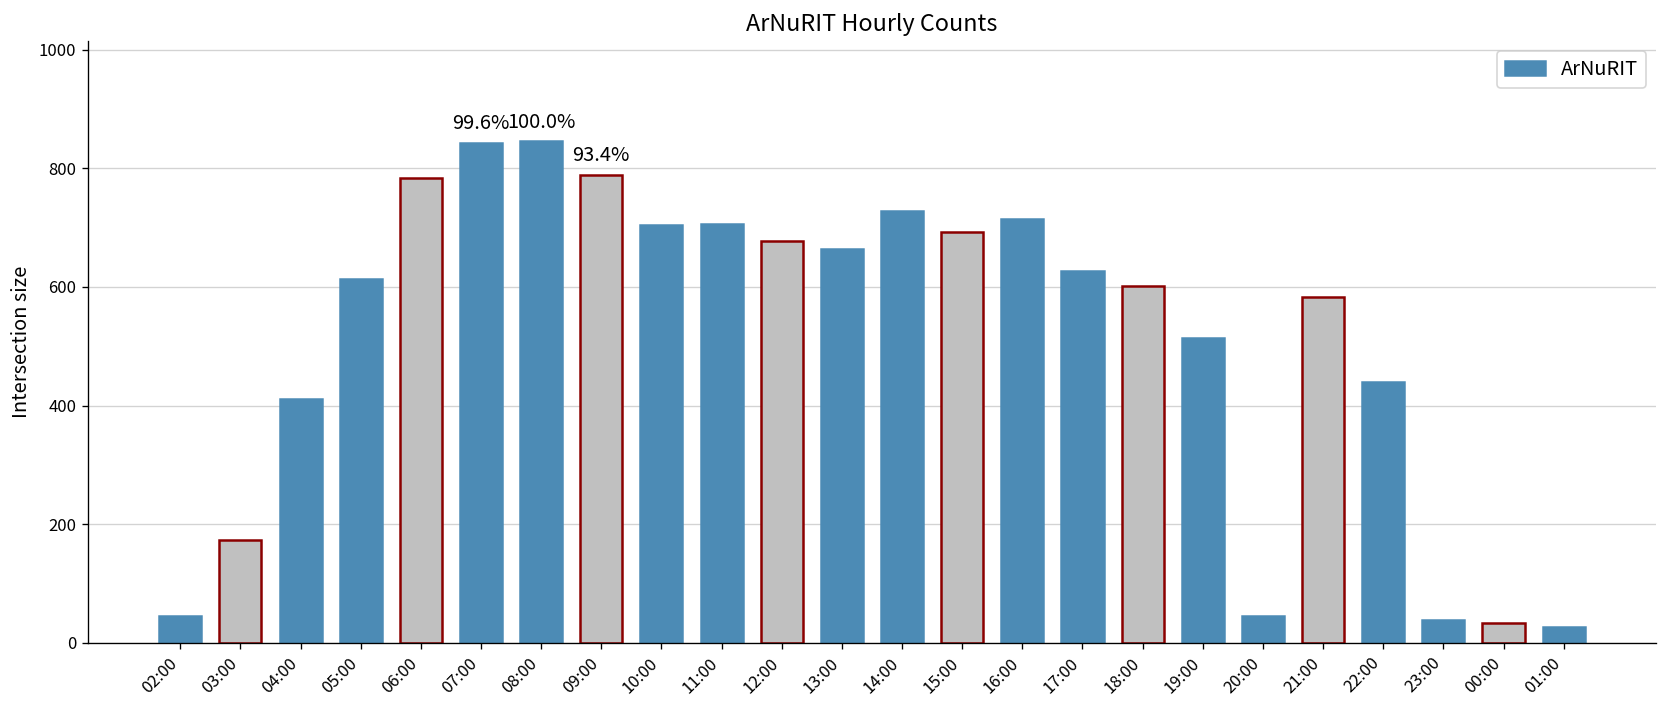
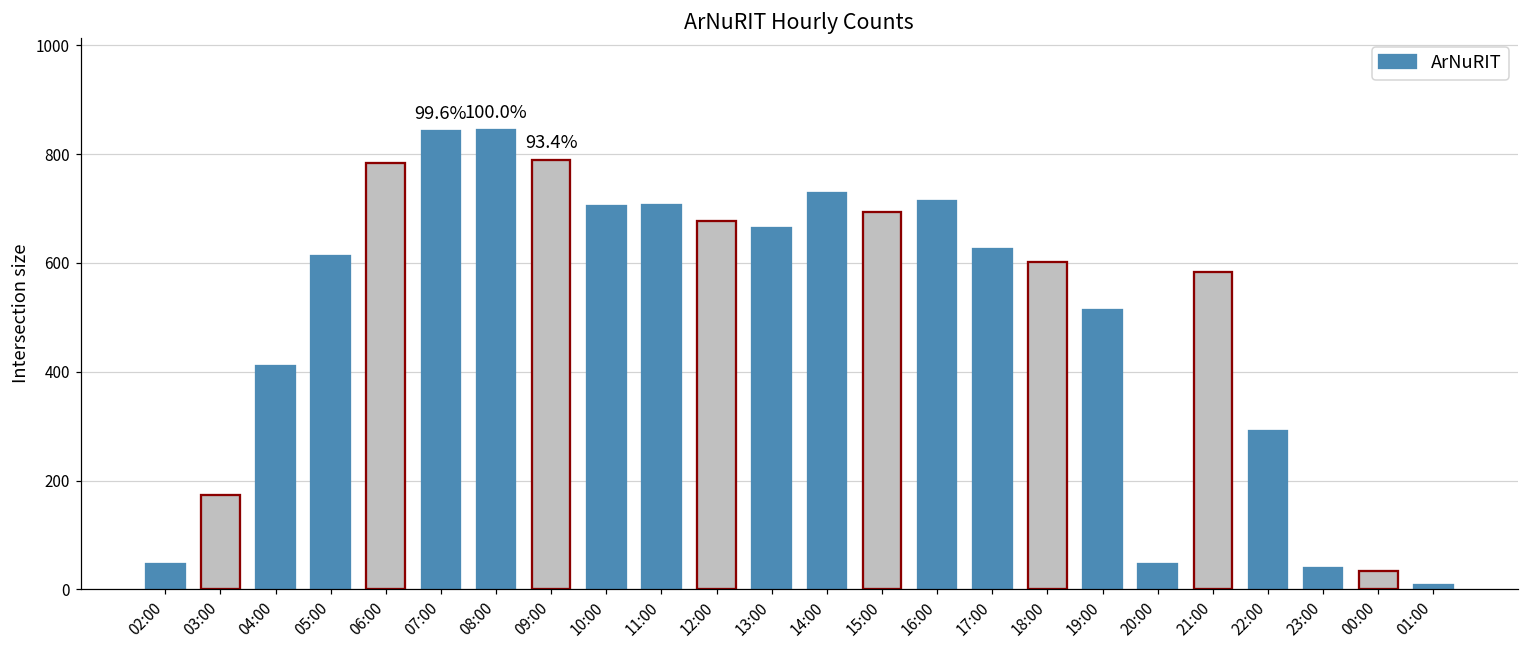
22:00: 440 -> 290
01:00: 30 -> 10
